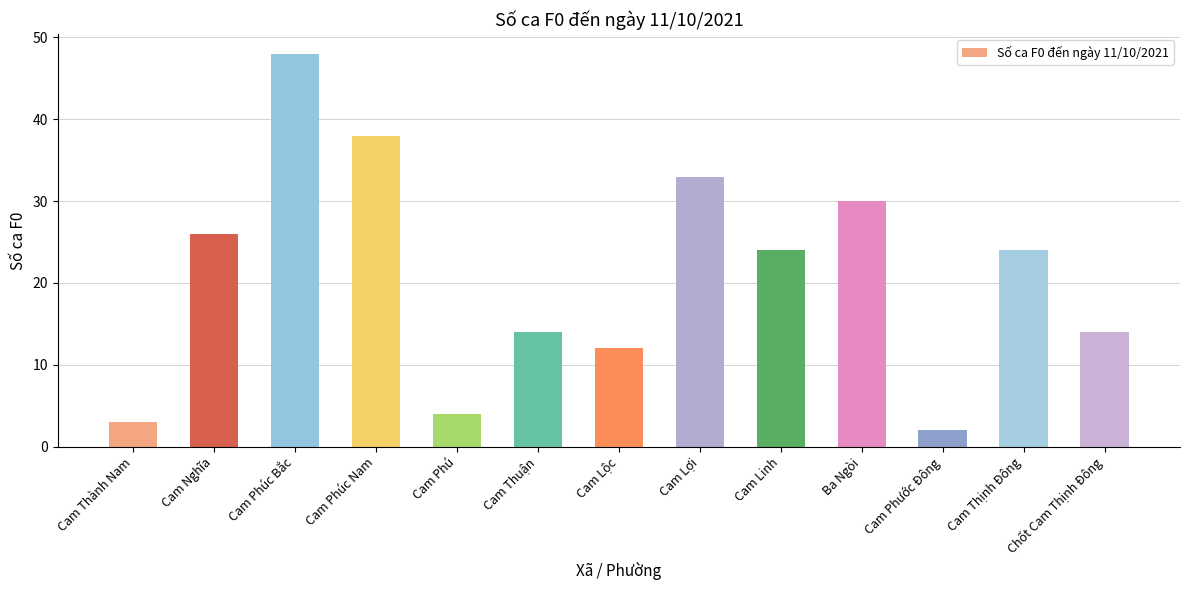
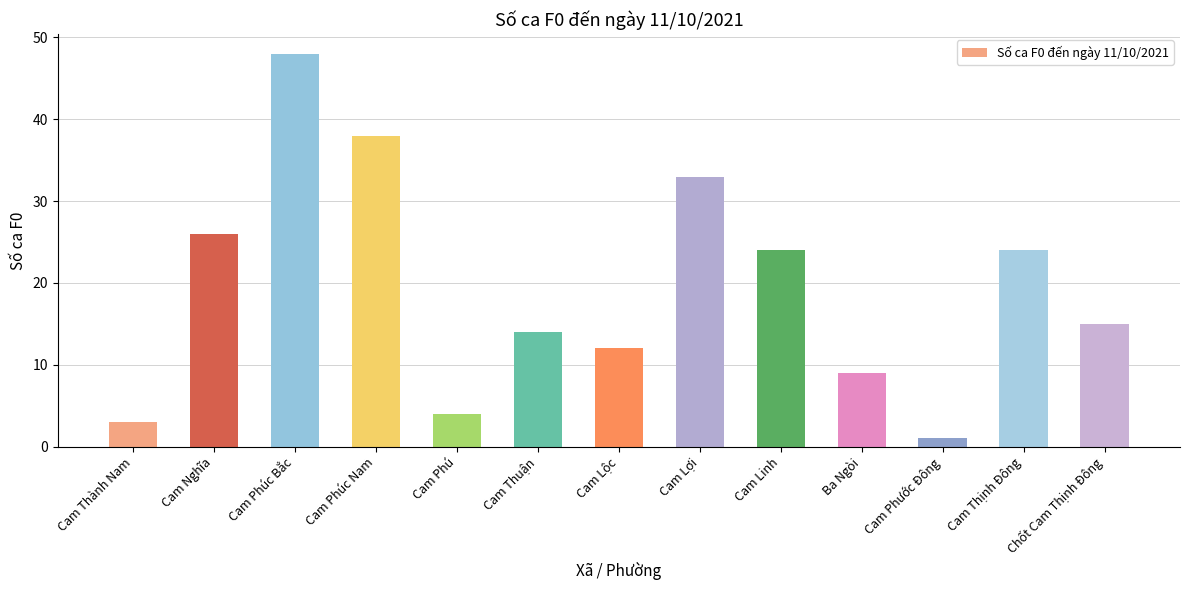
Ba Ngòi: 30 -> 9
Cam Phước Đông: 2 -> 1
Chốt Cam Thịnh Đông: 14 -> 15
